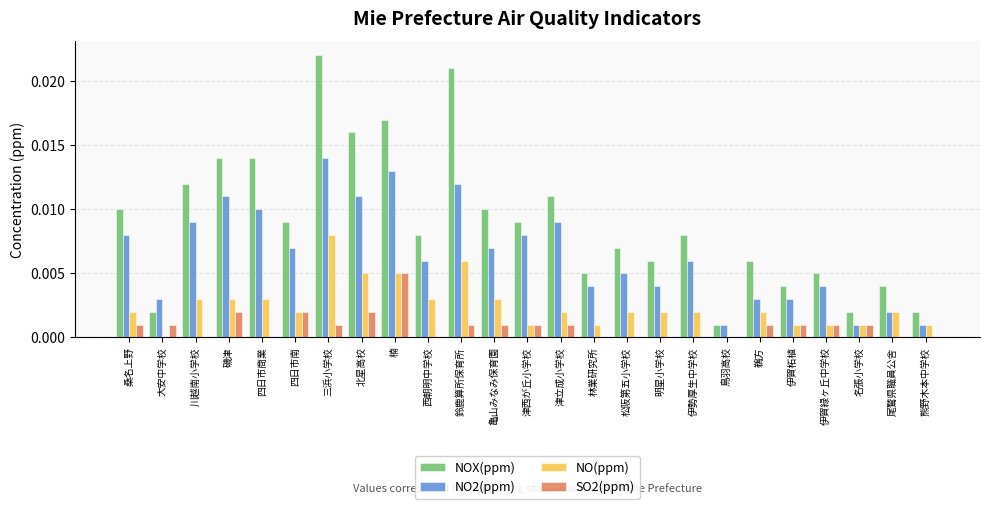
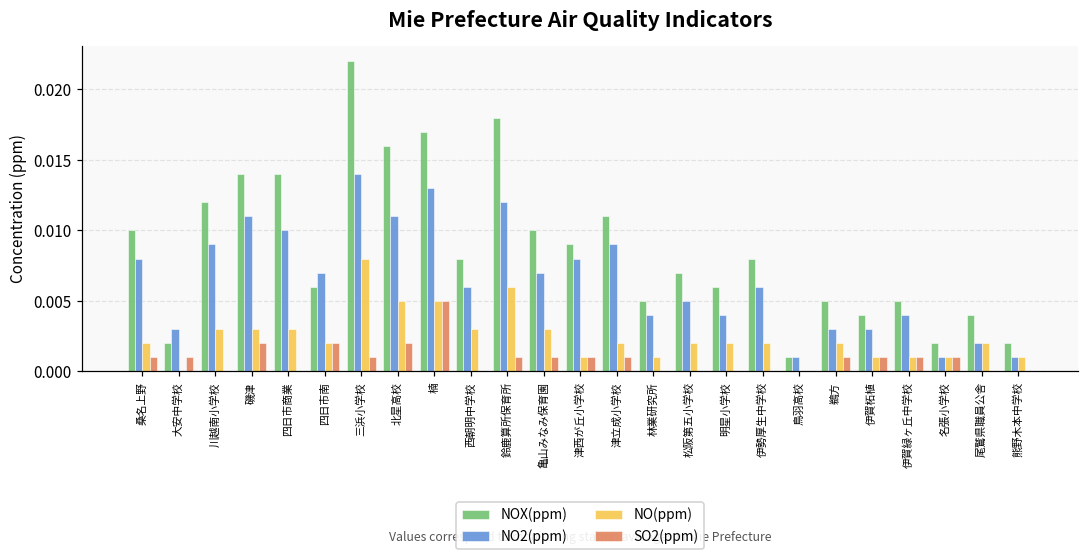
NOX(ppm), 四日市南: 0.009 -> 0.006
NOX(ppm), 鈴鹿算所保育所: 0.021 -> 0.018
NOX(ppm), 鵜方: 0.006 -> 0.005
